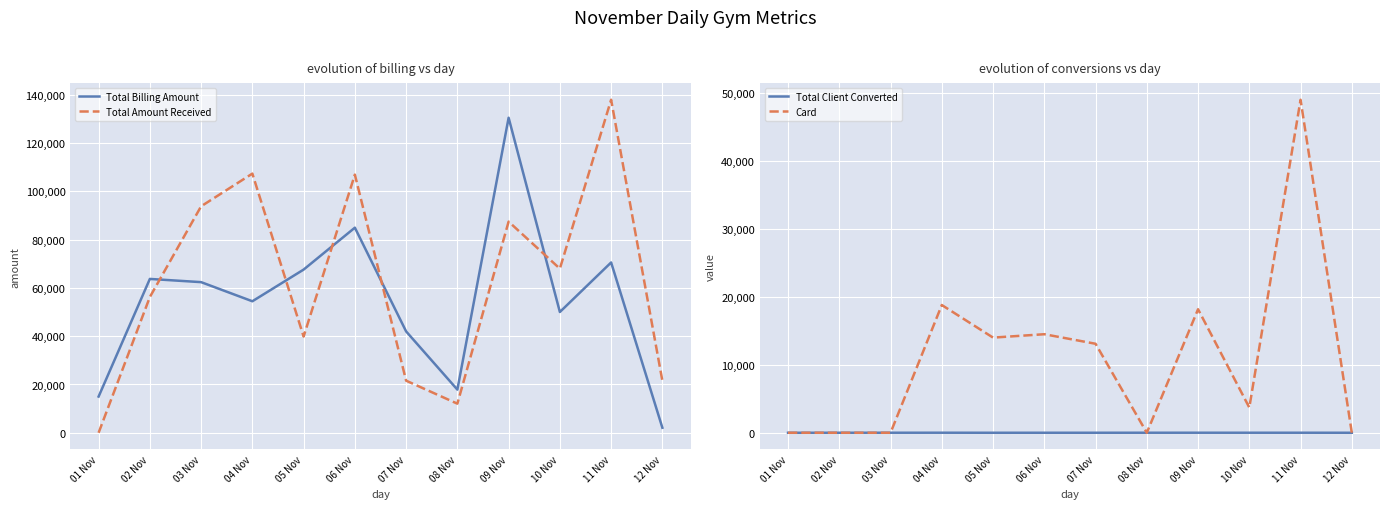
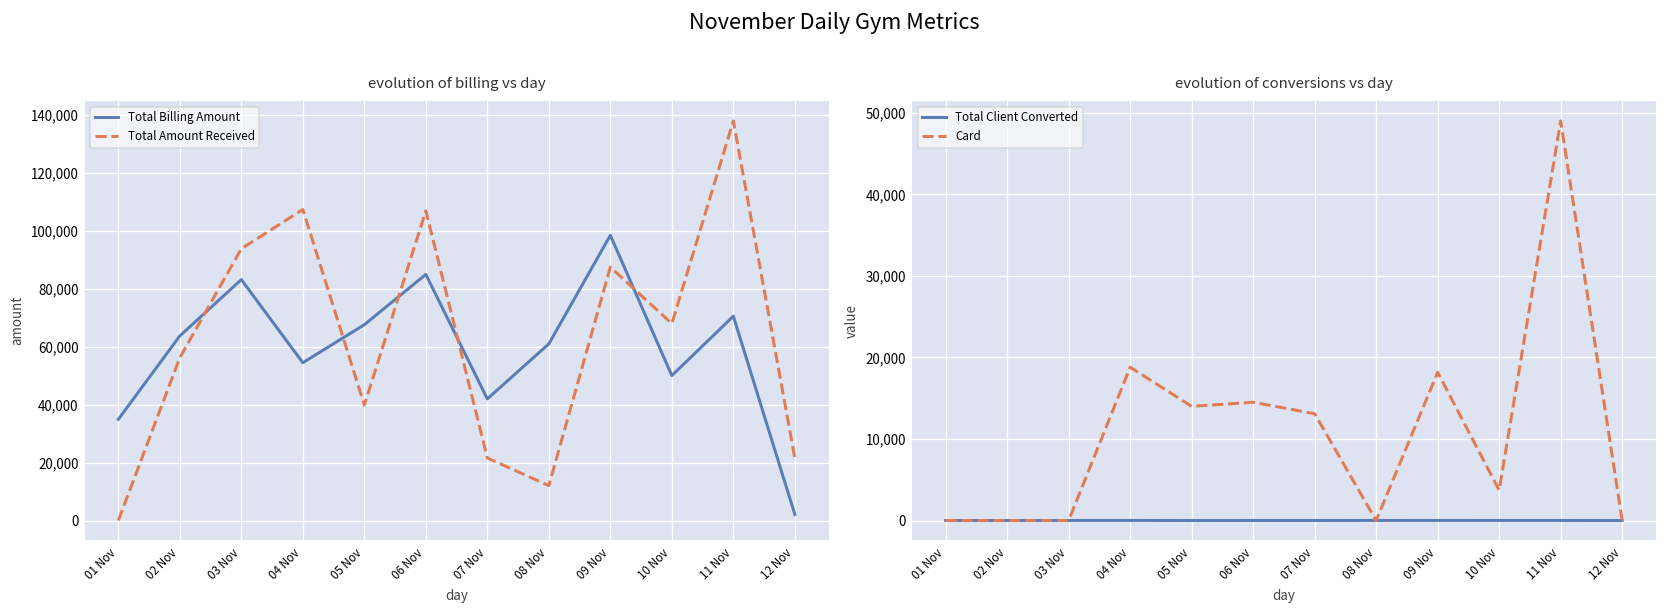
evolution of billing vs day, Total Billing Amount, 01 Nov: 15,000 -> 35,000
evolution of billing vs day, Total Billing Amount, 03 Nov: 62,000 -> 83,000
evolution of billing vs day, Total Billing Amount, 08 Nov: 18,000 -> 61,000
evolution of billing vs day, Total Billing Amount, 09 Nov: 131,000 -> 98,000
